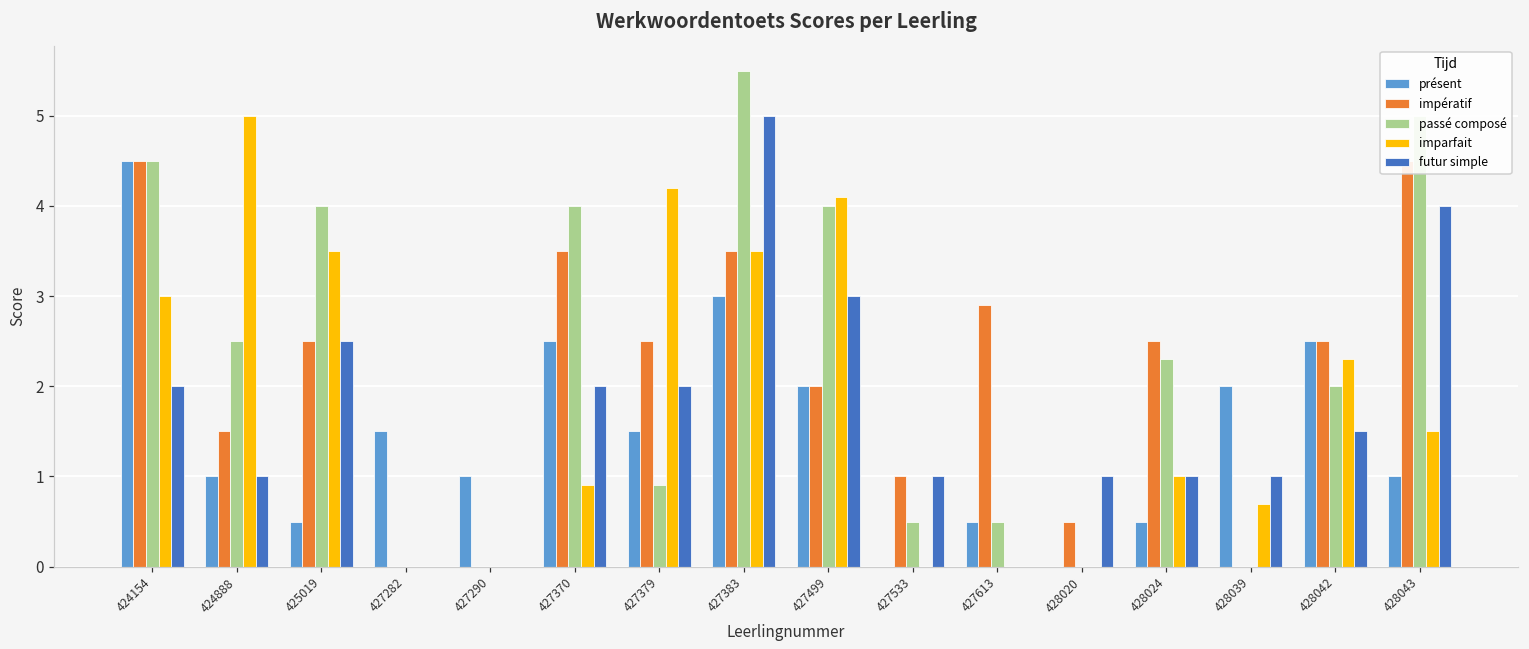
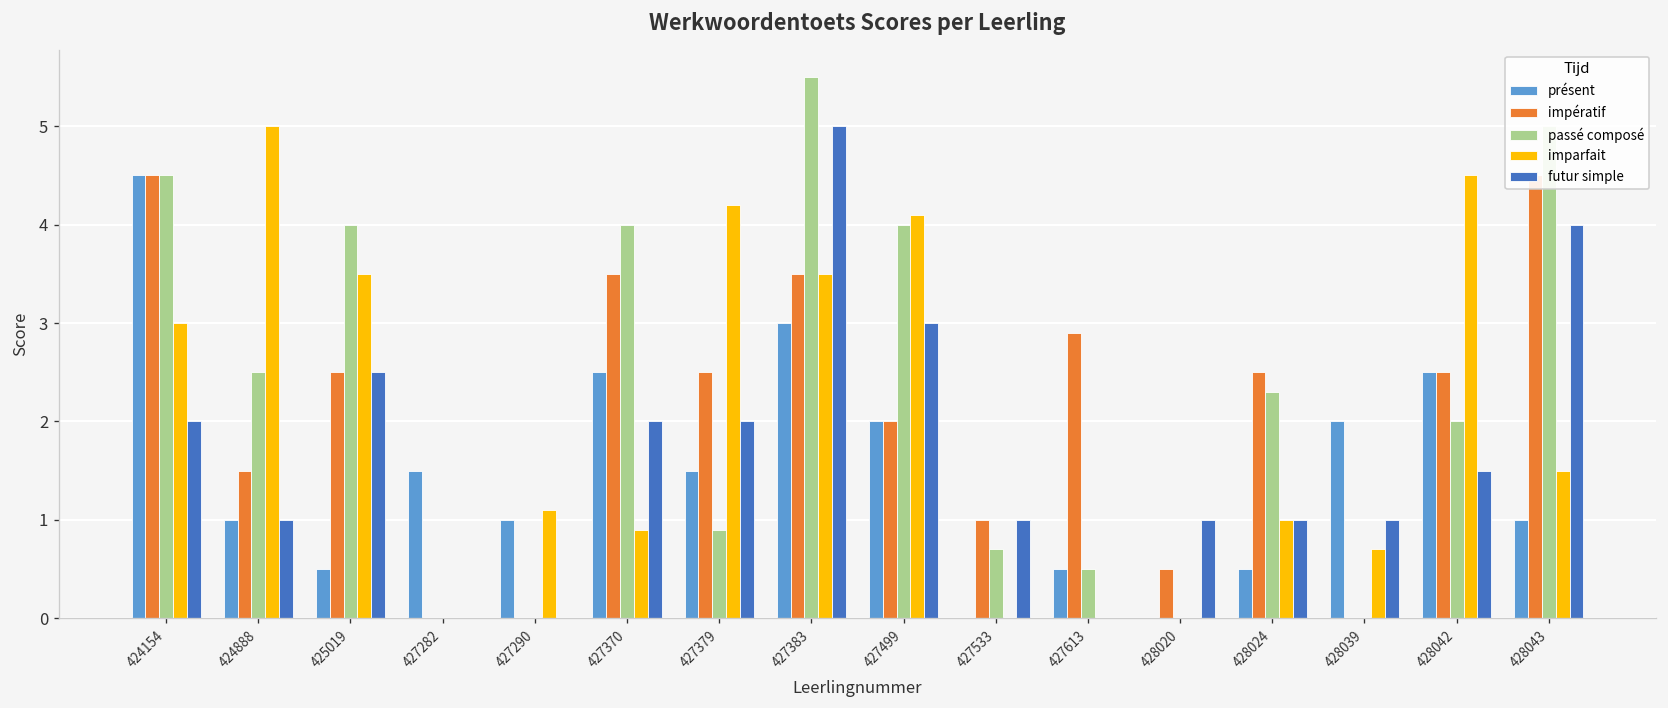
imparfait, 427290: 0.0 -> 1.1
passé composé, 427533: 0.5 -> 0.7
imparfait, 428042: 2.3 -> 4.5
